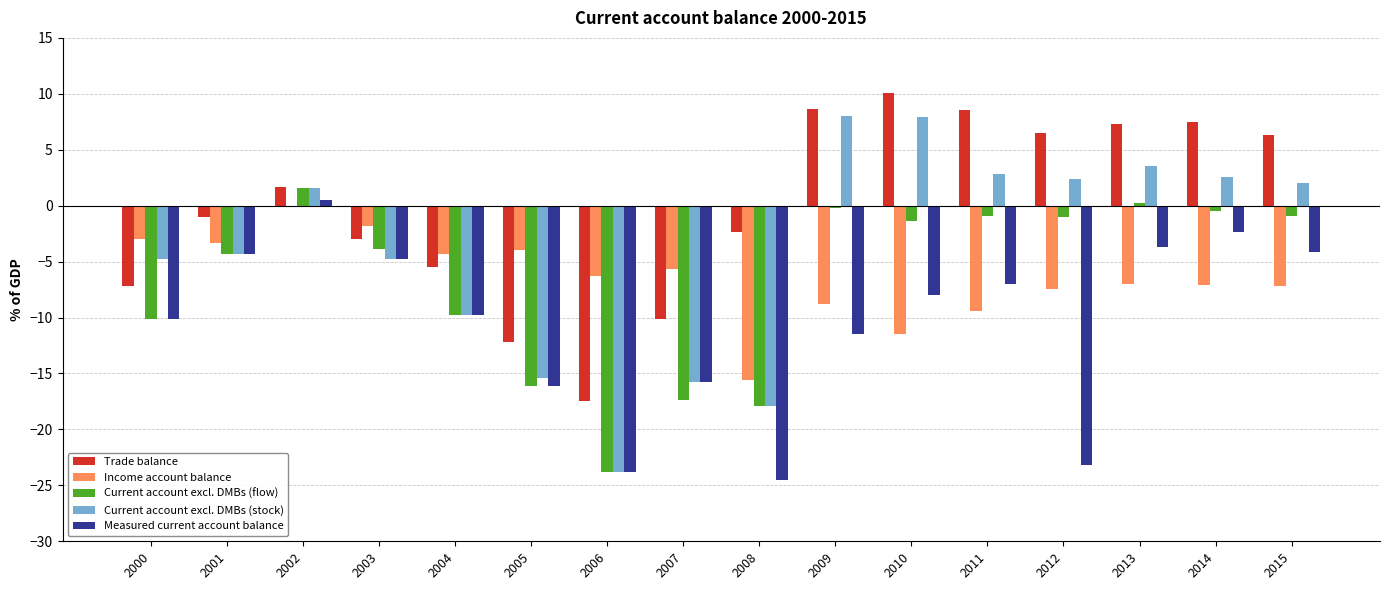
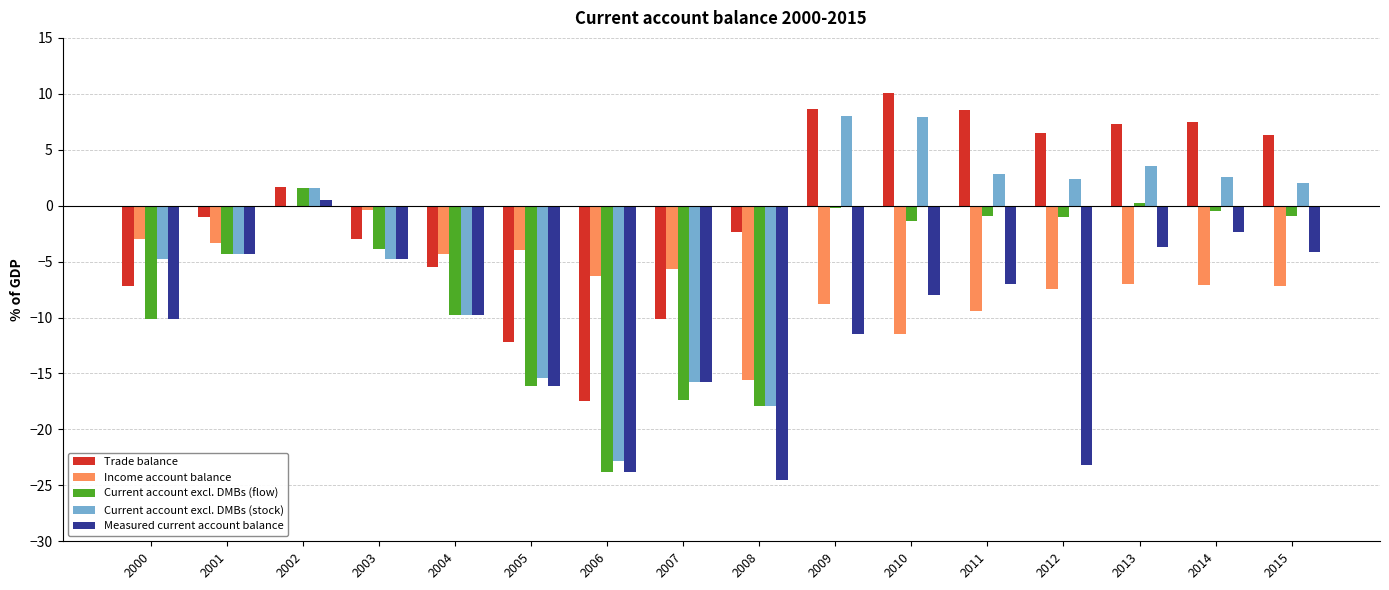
Income account balance, 2003: -1.8 -> -0.4
Current account excl. DMBs (stock), 2006: -23.8 -> -22.9
